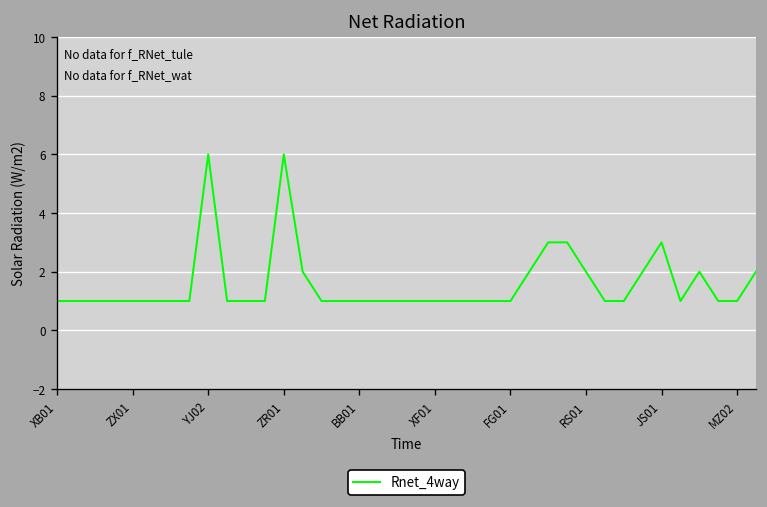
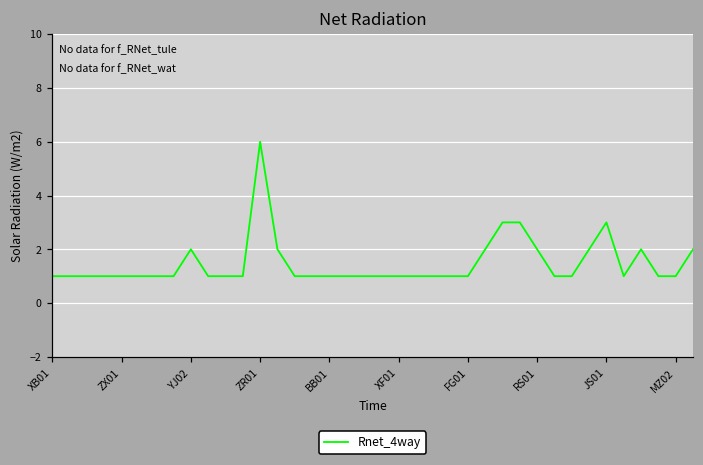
YJ02: 6 -> 2
